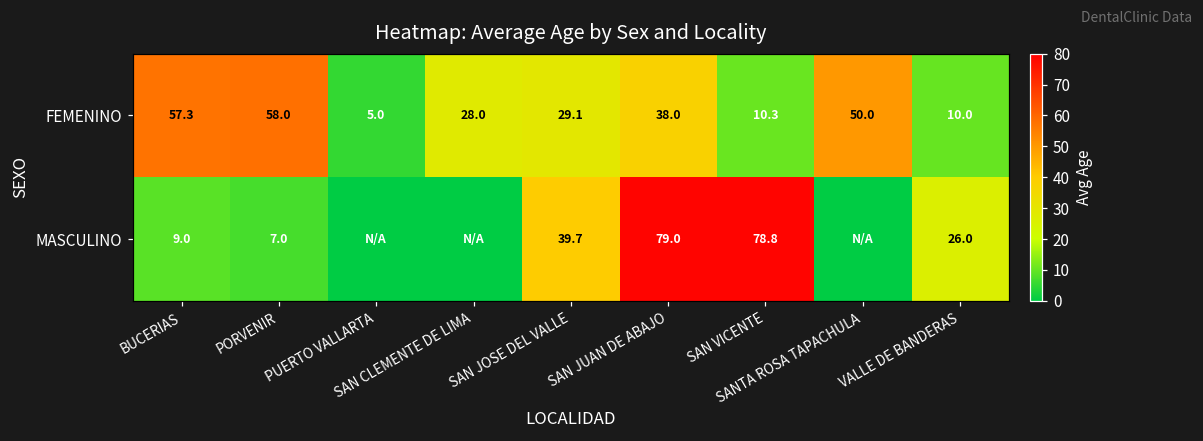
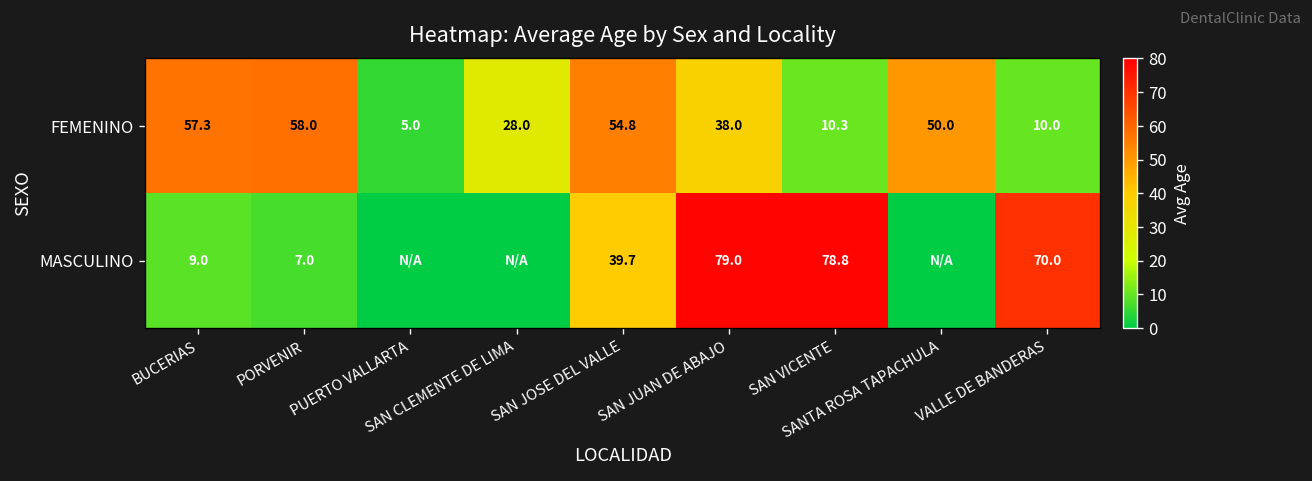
FEMENINO, SAN JOSE DEL VALLE: 29.1 -> 54.8
MASCULINO, VALLE DE BANDERAS: 26.0 -> 70.0
